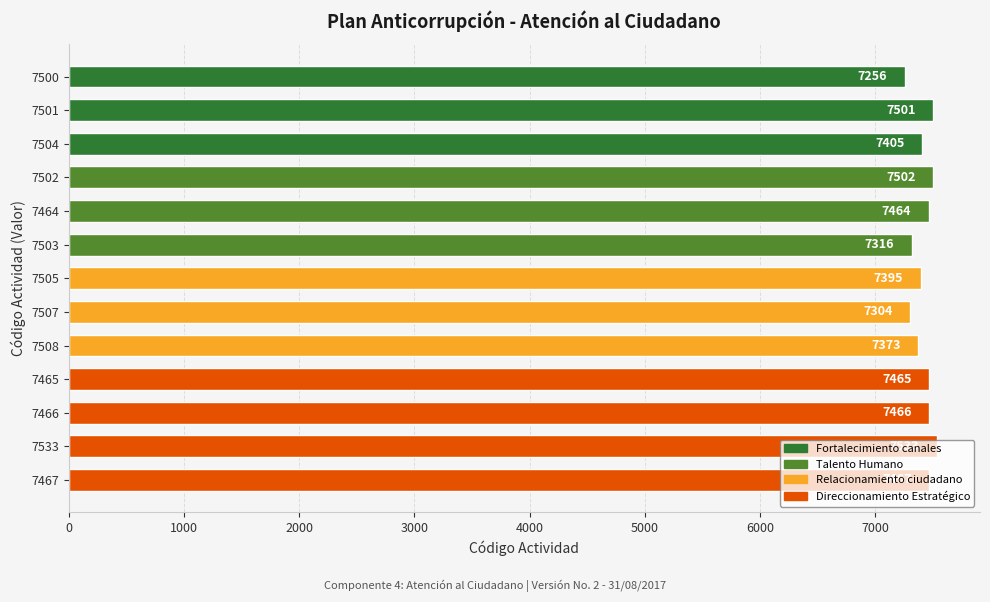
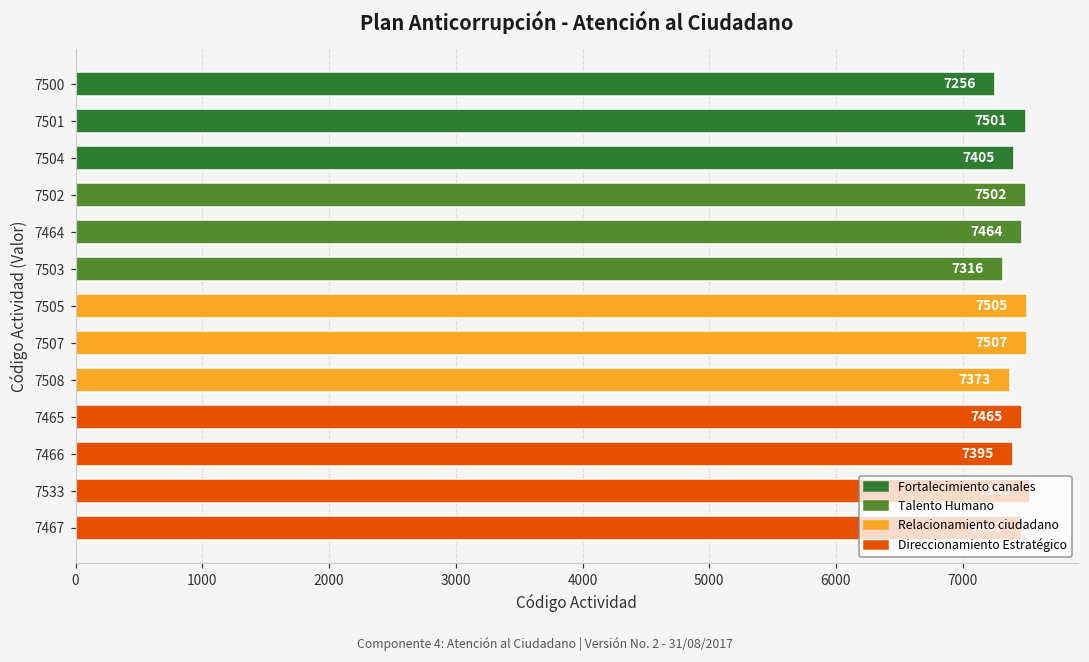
7505: 7395 -> 7505
7507: 7304 -> 7507
7466: 7466 -> 7395
